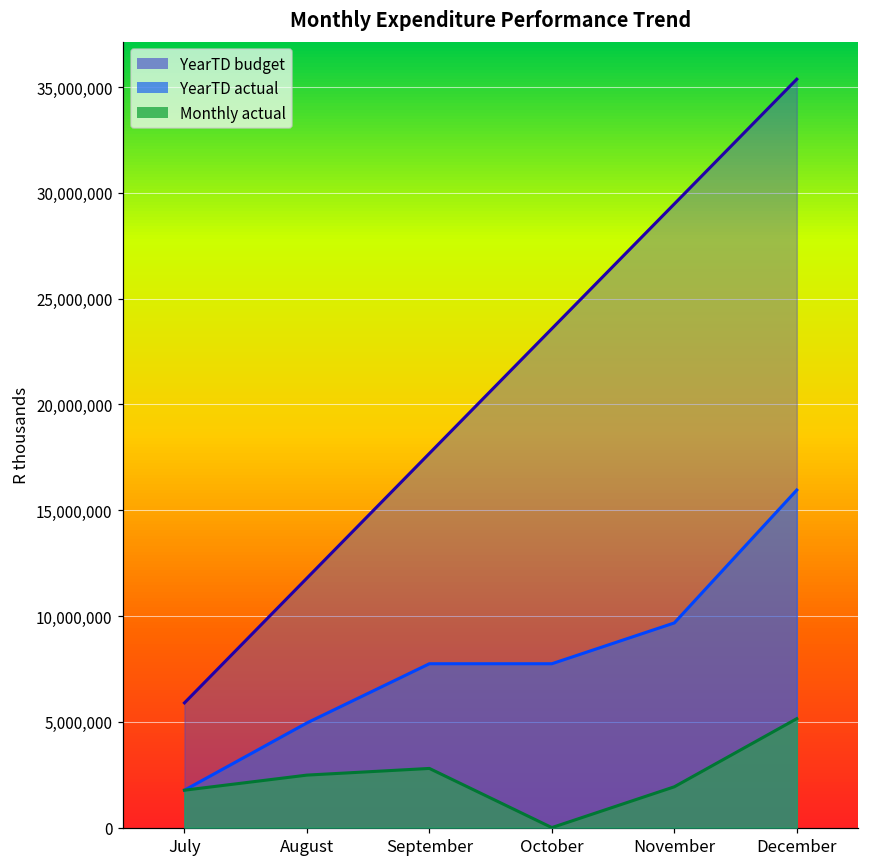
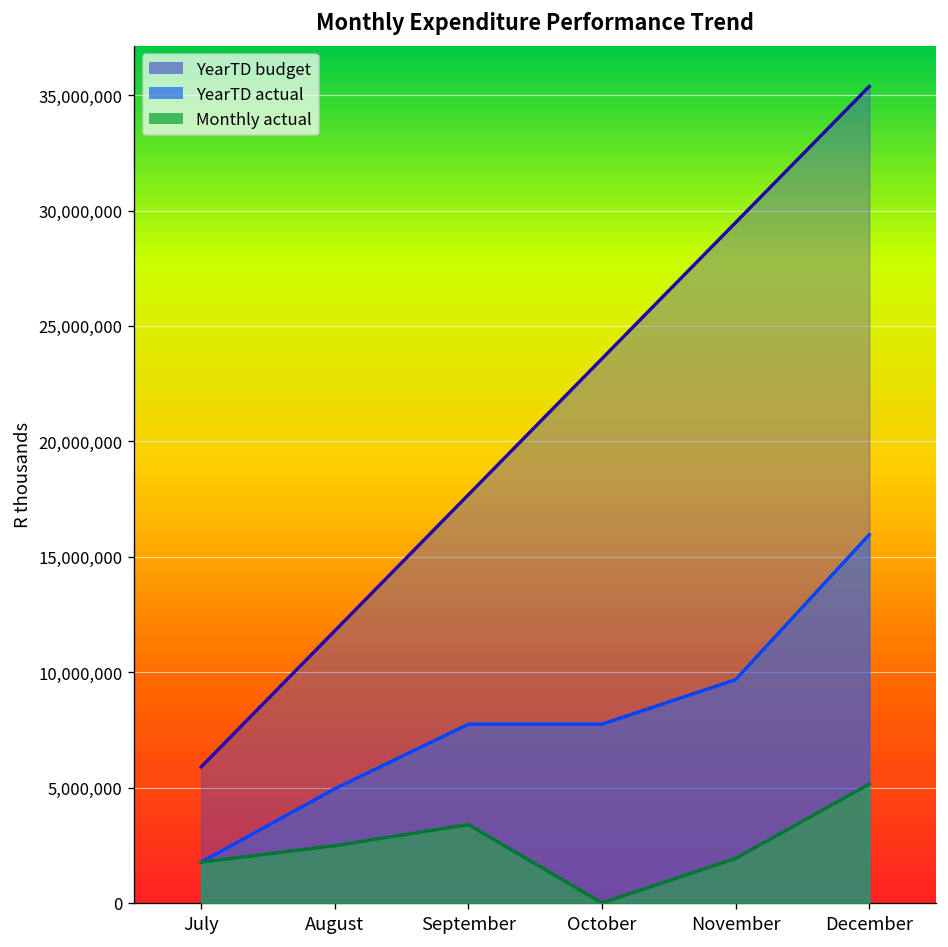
Monthly actual, September: 2,800,000 -> 3,400,000
